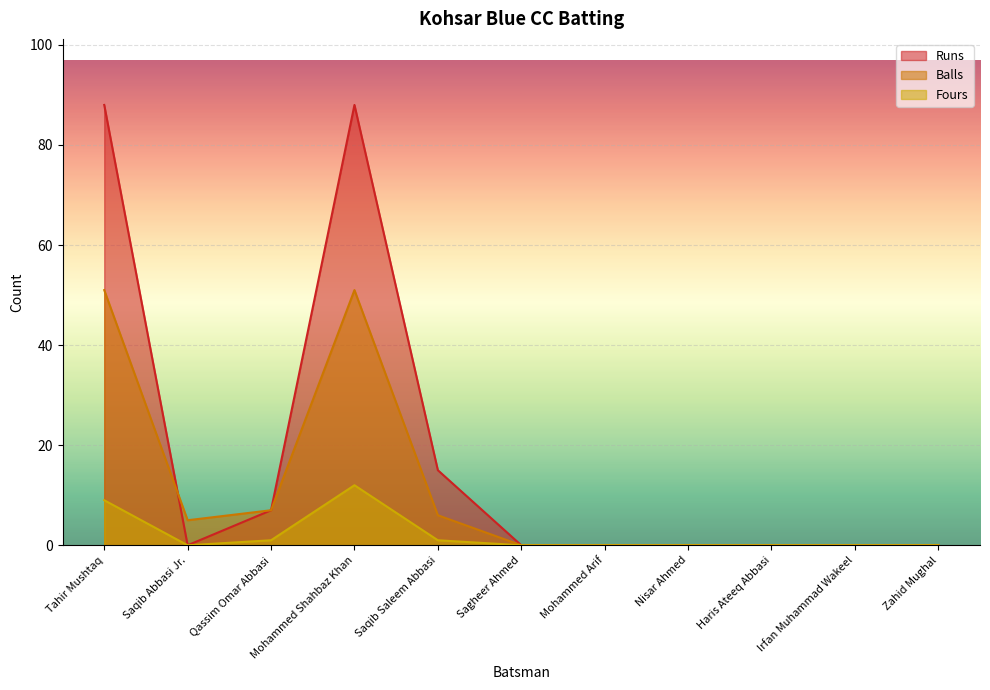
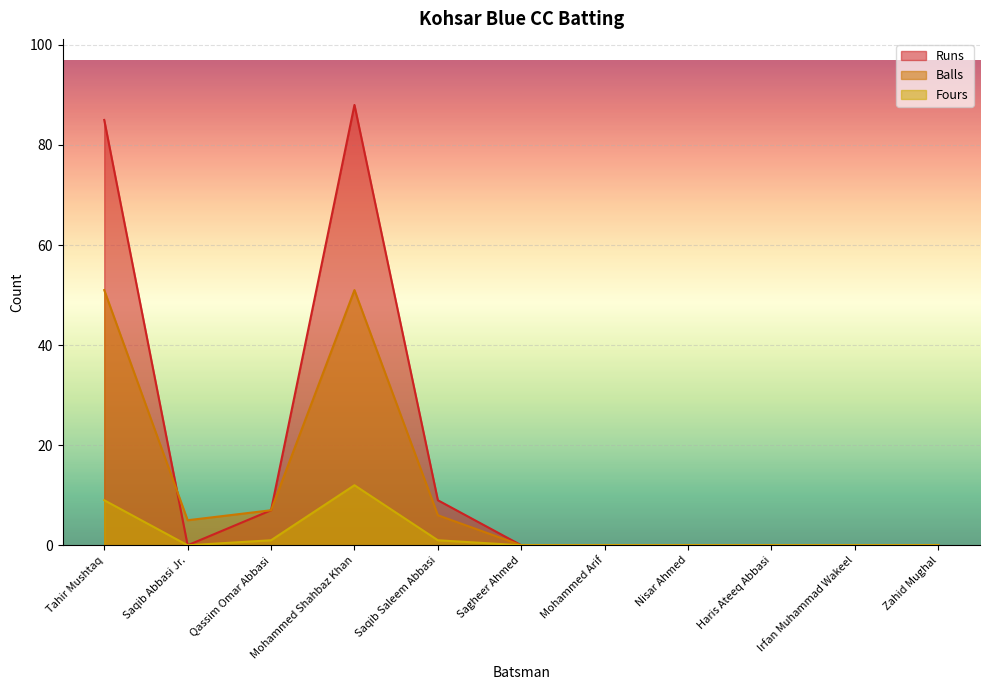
Runs, Tahir Mushtaq: 88 -> 85
Runs, Saqib Saleem Abbasi: 15 -> 9
